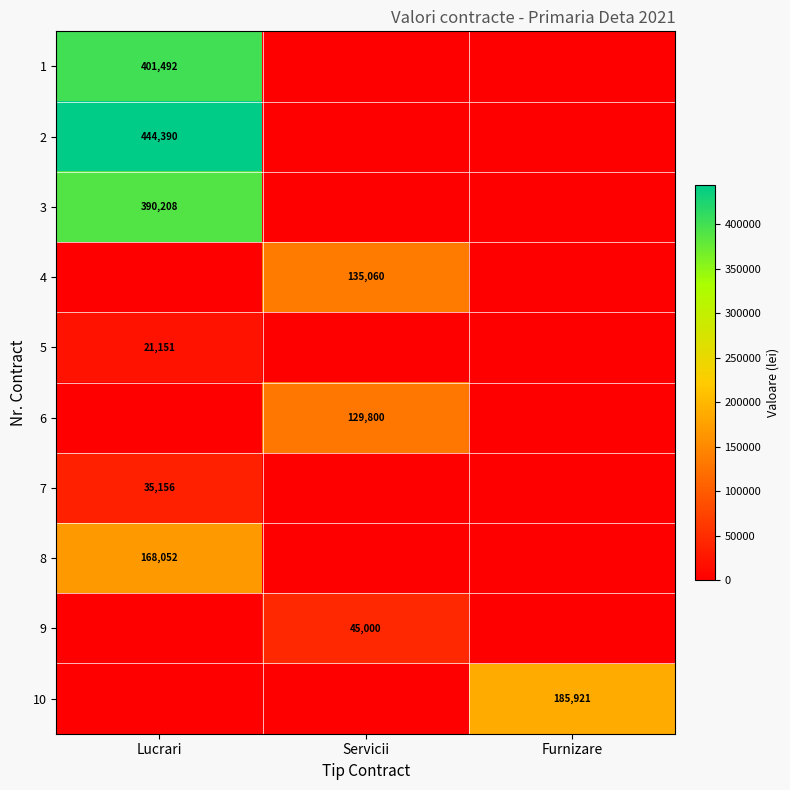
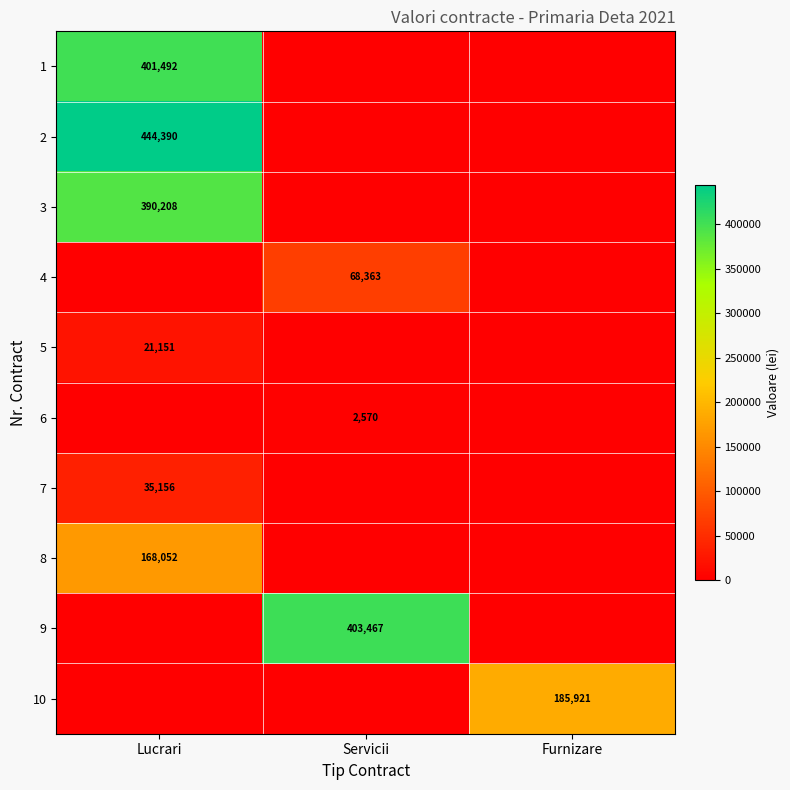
4, Servicii: 135,060 -> 68,363
6, Servicii: 129,800 -> 2,570
9, Servicii: 45,000 -> 403,467
